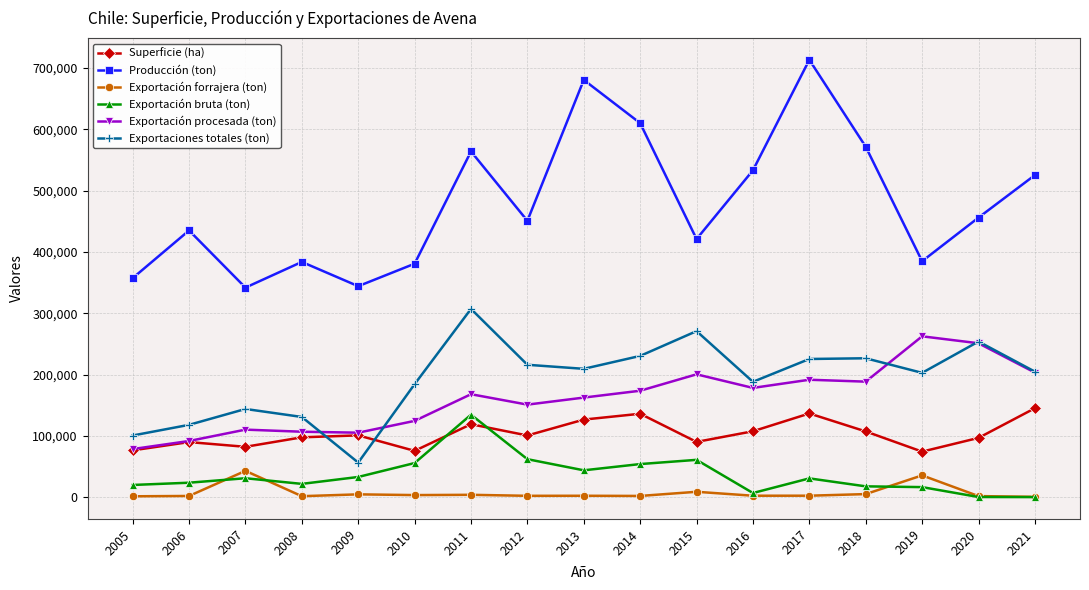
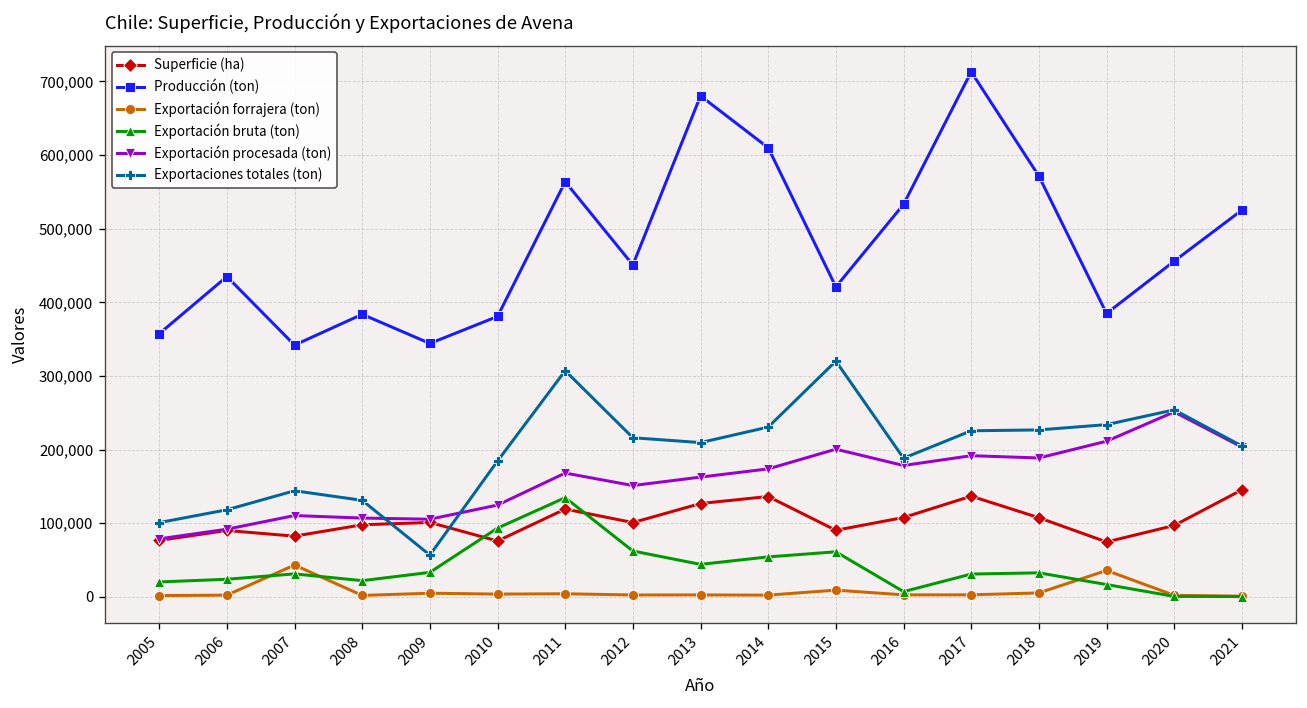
Exportación bruta (ton), 2010: 60,000 -> 90,000
Exportaciones totales (ton), 2015: 270,000 -> 320,000
Exportación bruta (ton), 2018: 20,000 -> 30,000
Exportación procesada (ton), 2019: 260,000 -> 210,000
Exportaciones totales (ton), 2019: 200,000 -> 230,000
